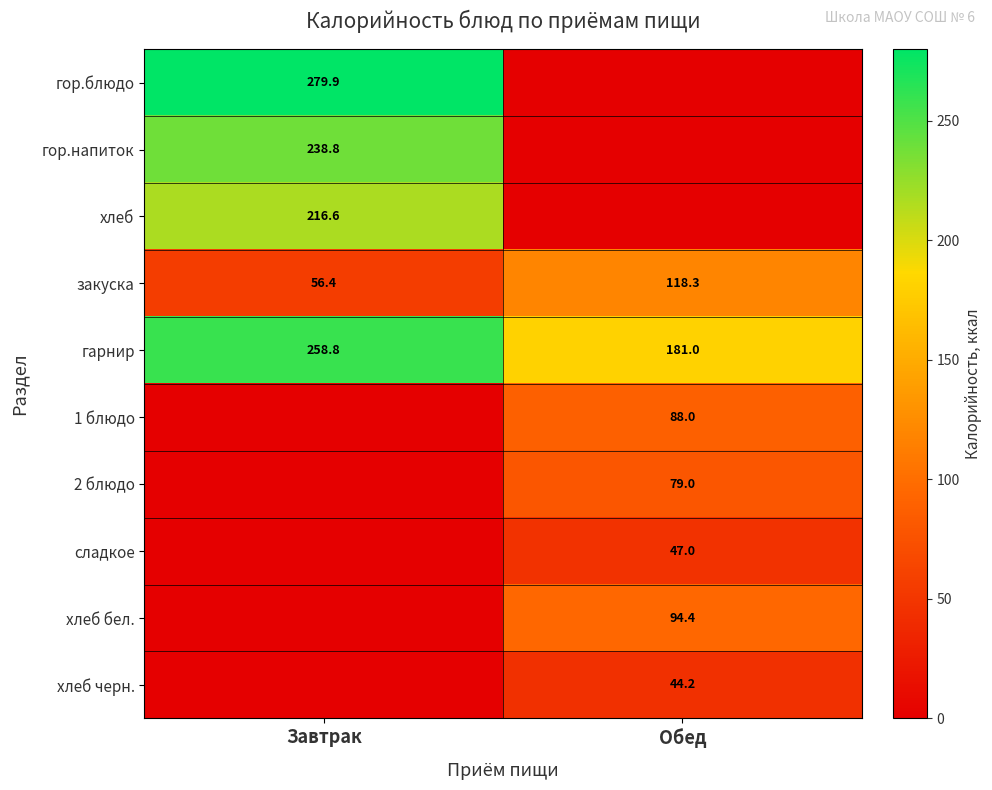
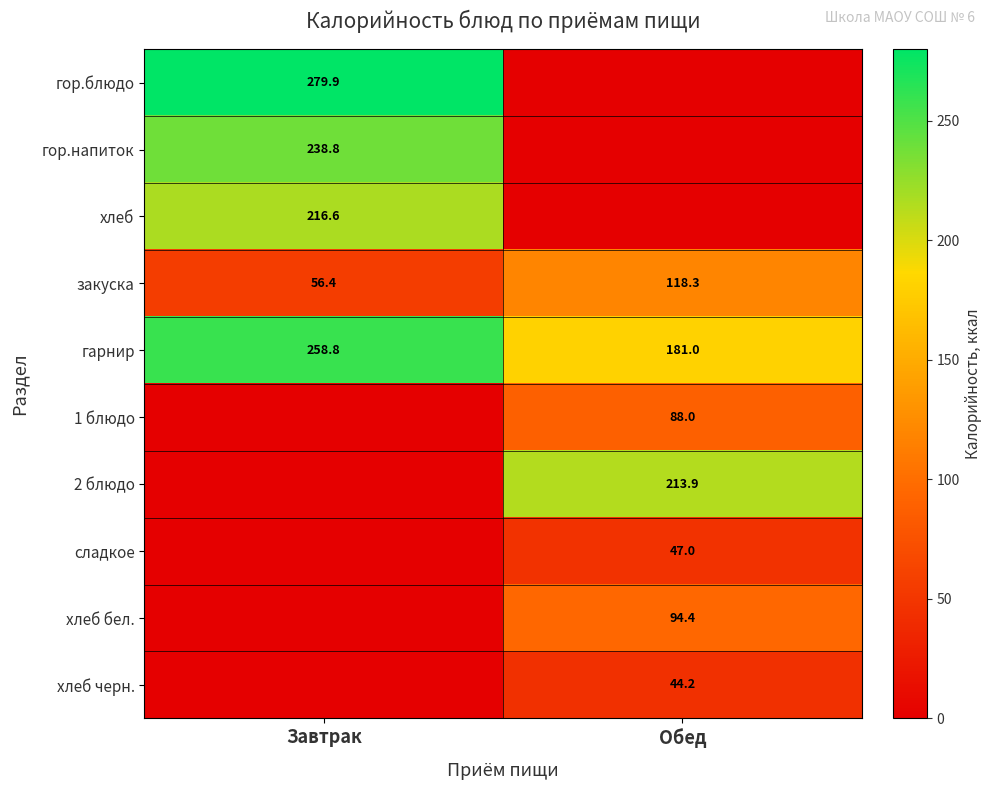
2 блюдо, Обед: 79.0 -> 213.9
